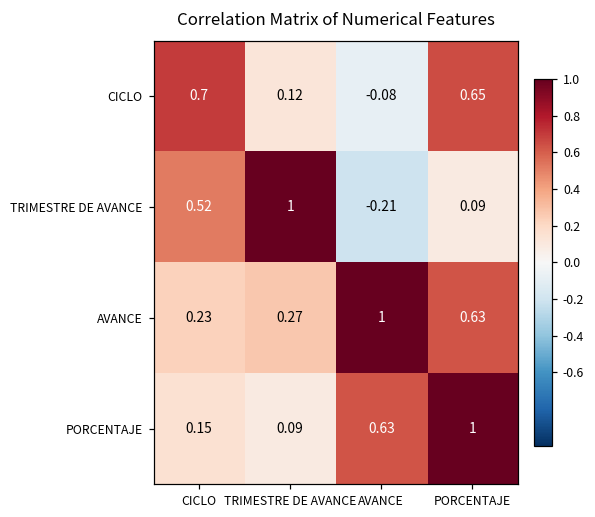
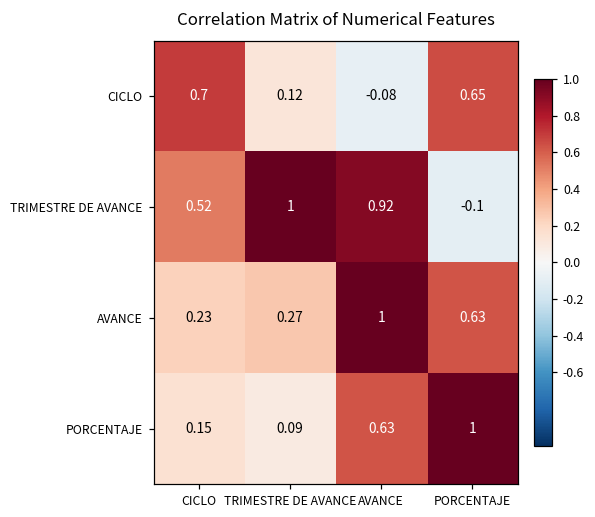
TRIMESTRE DE AVANCE, AVANCE: -0.21 -> 0.92
TRIMESTRE DE AVANCE, PORCENTAJE: 0.09 -> -0.1
